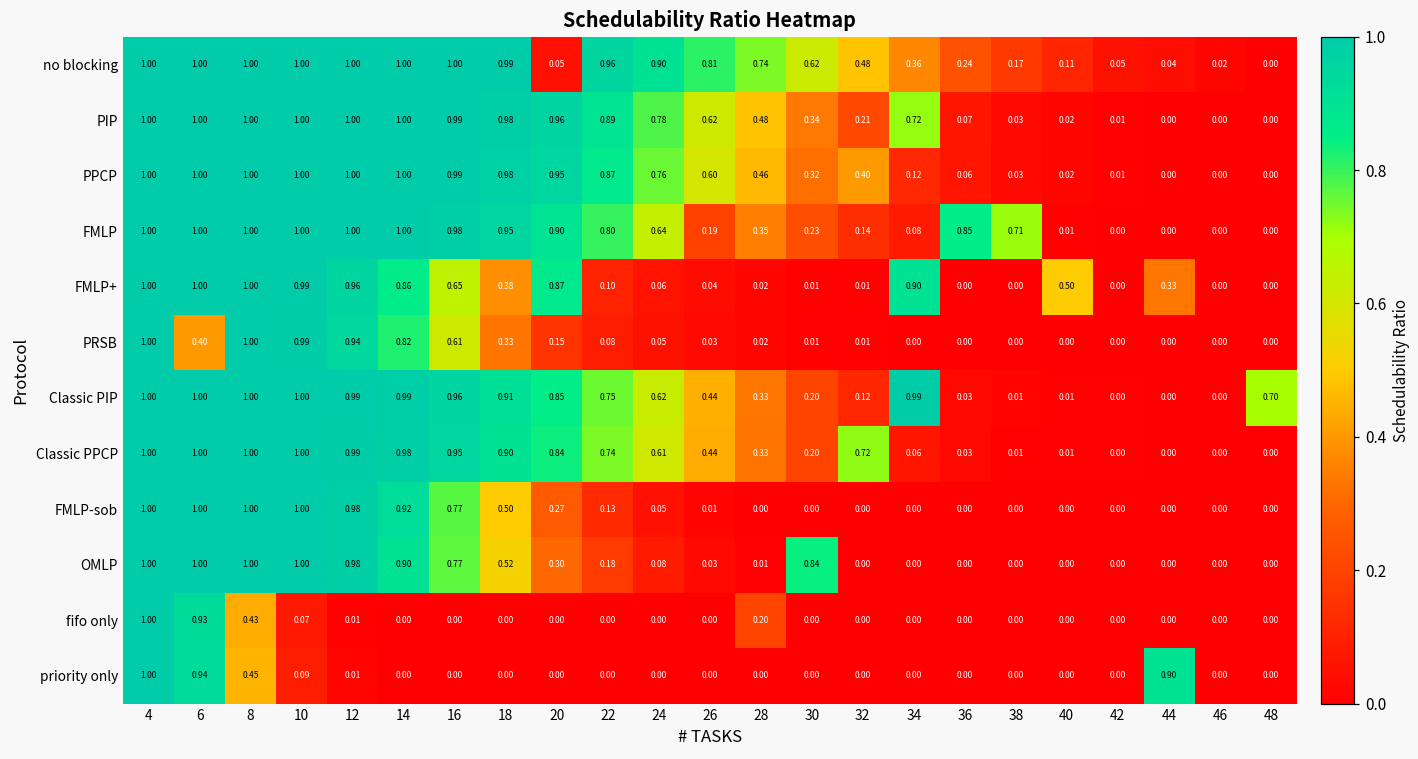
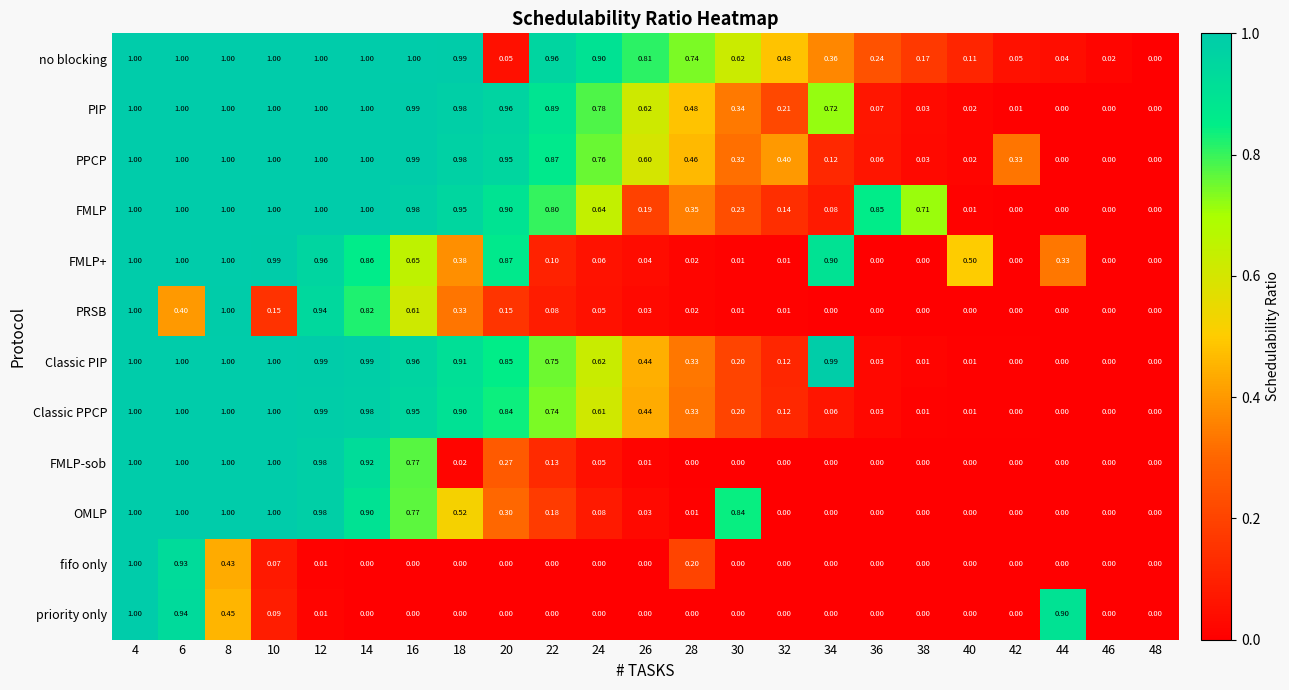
PPCP, 42: 0.01 -> 0.33
PRSB, 10: 0.99 -> 0.15
Classic PIP, 48: 0.70 -> 0.00
Classic PPCP, 32: 0.72 -> 0.12
FMLP-sob, 18: 0.50 -> 0.02
